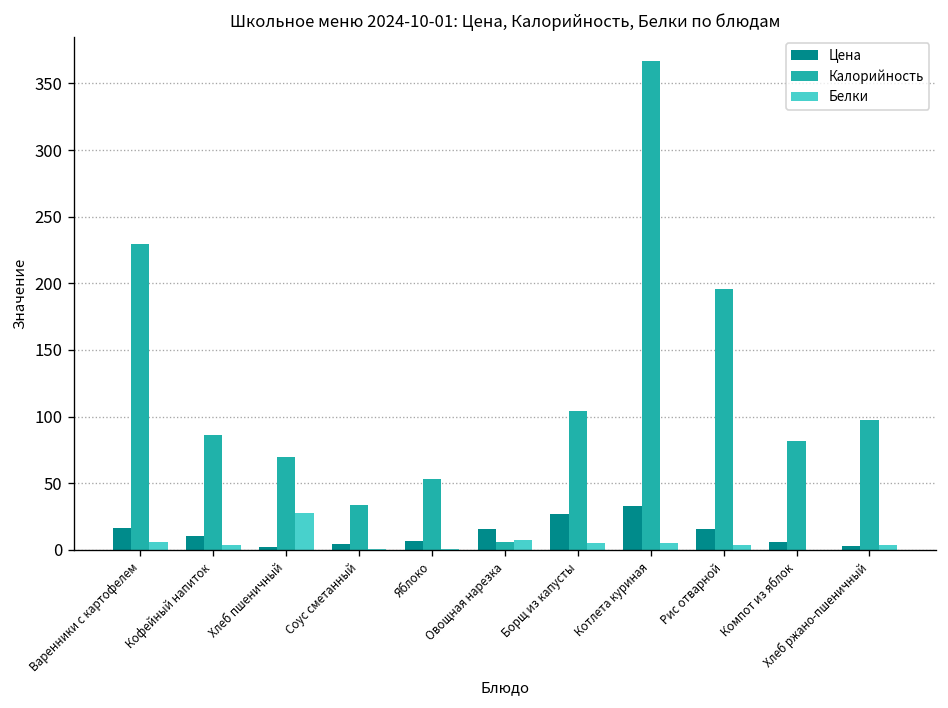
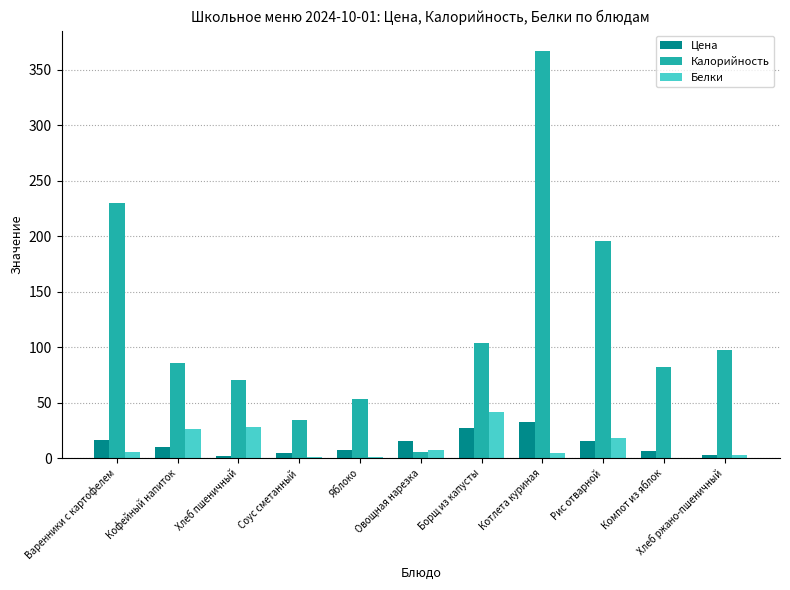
Белки, Кофейный напиток: 4 -> 26
Белки, Борщ из капусты: 5 -> 42
Белки, Рис отварной: 4 -> 18
